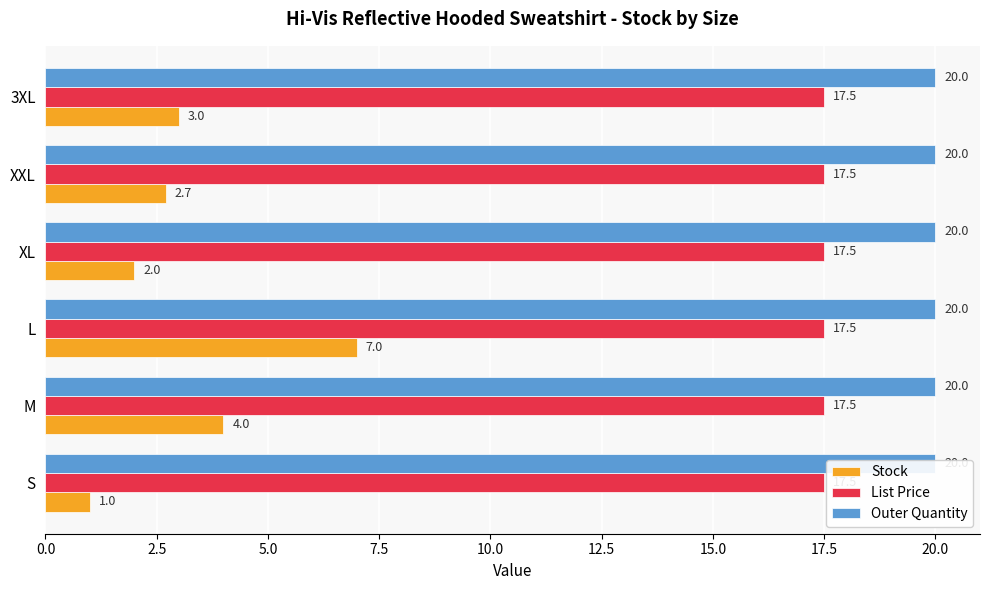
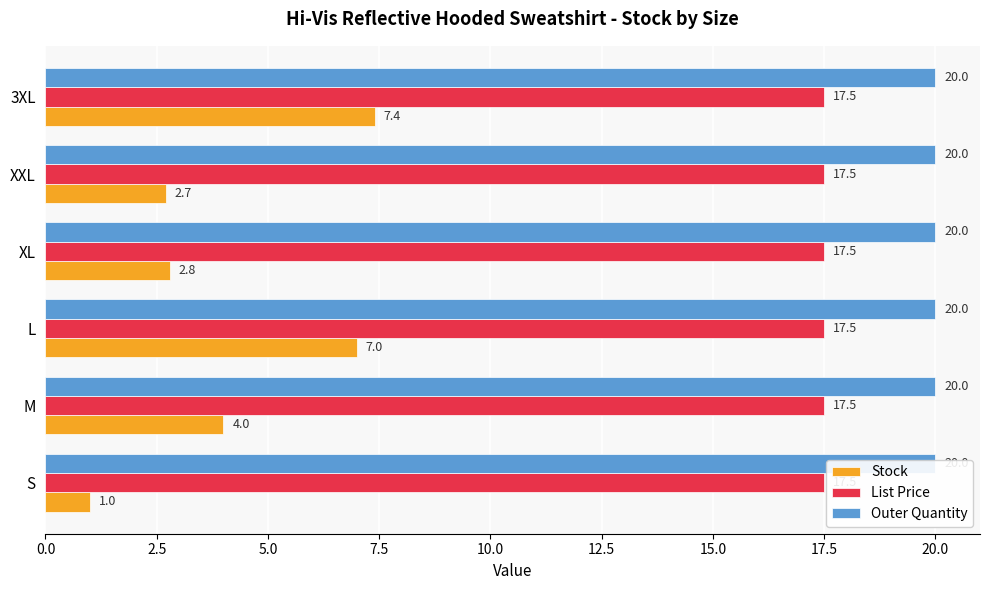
Stock, 3XL: 3.0 -> 7.4
Stock, XL: 2.0 -> 2.8
